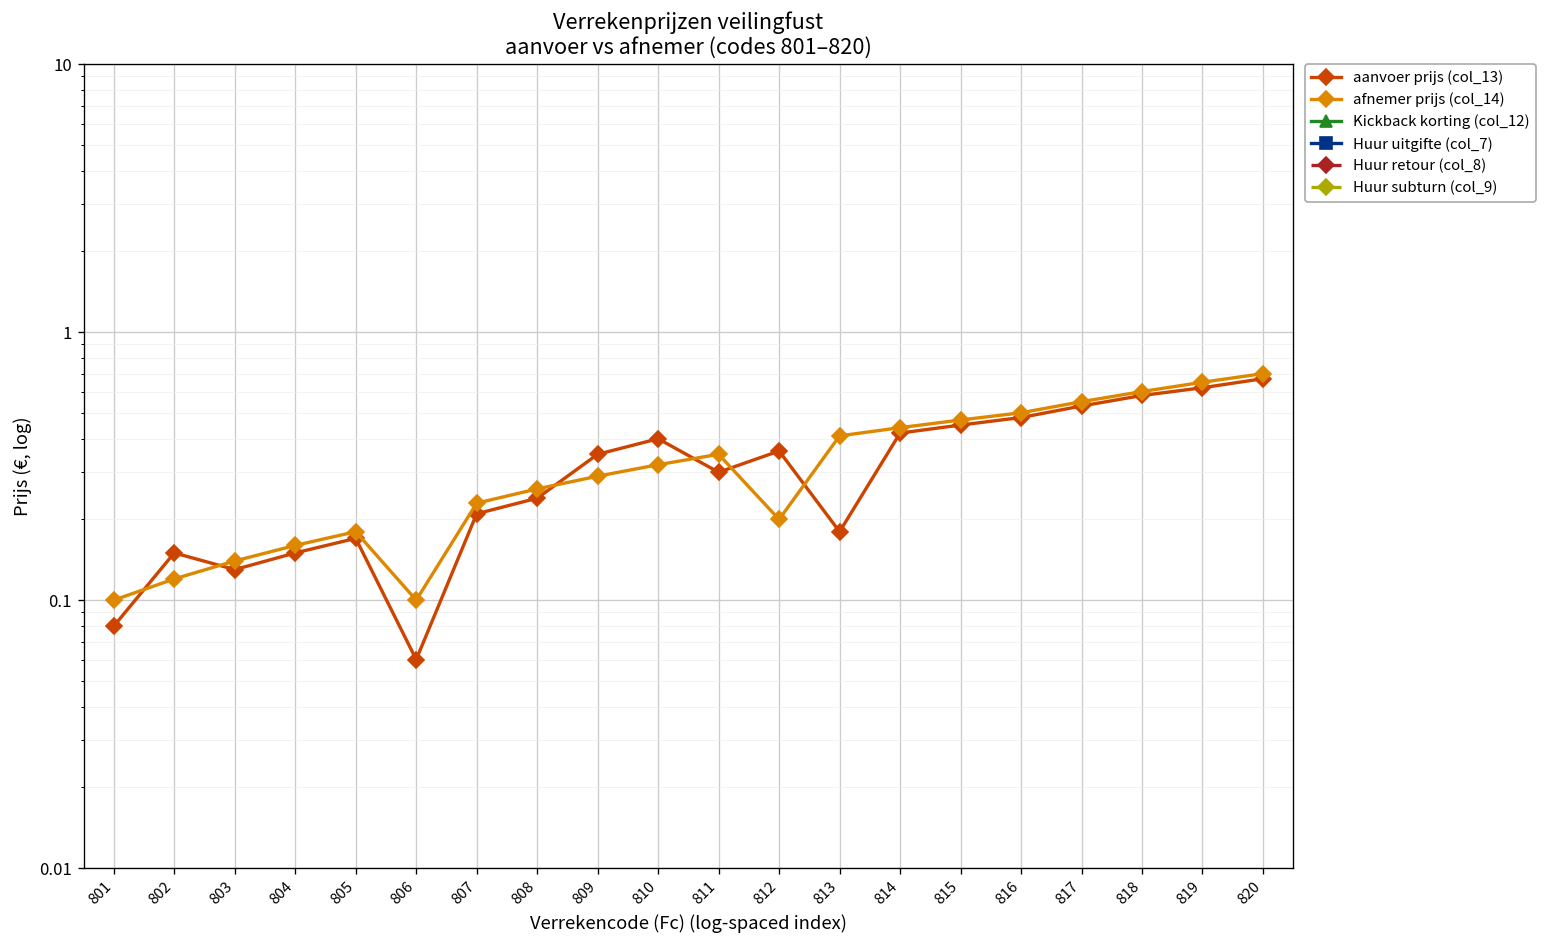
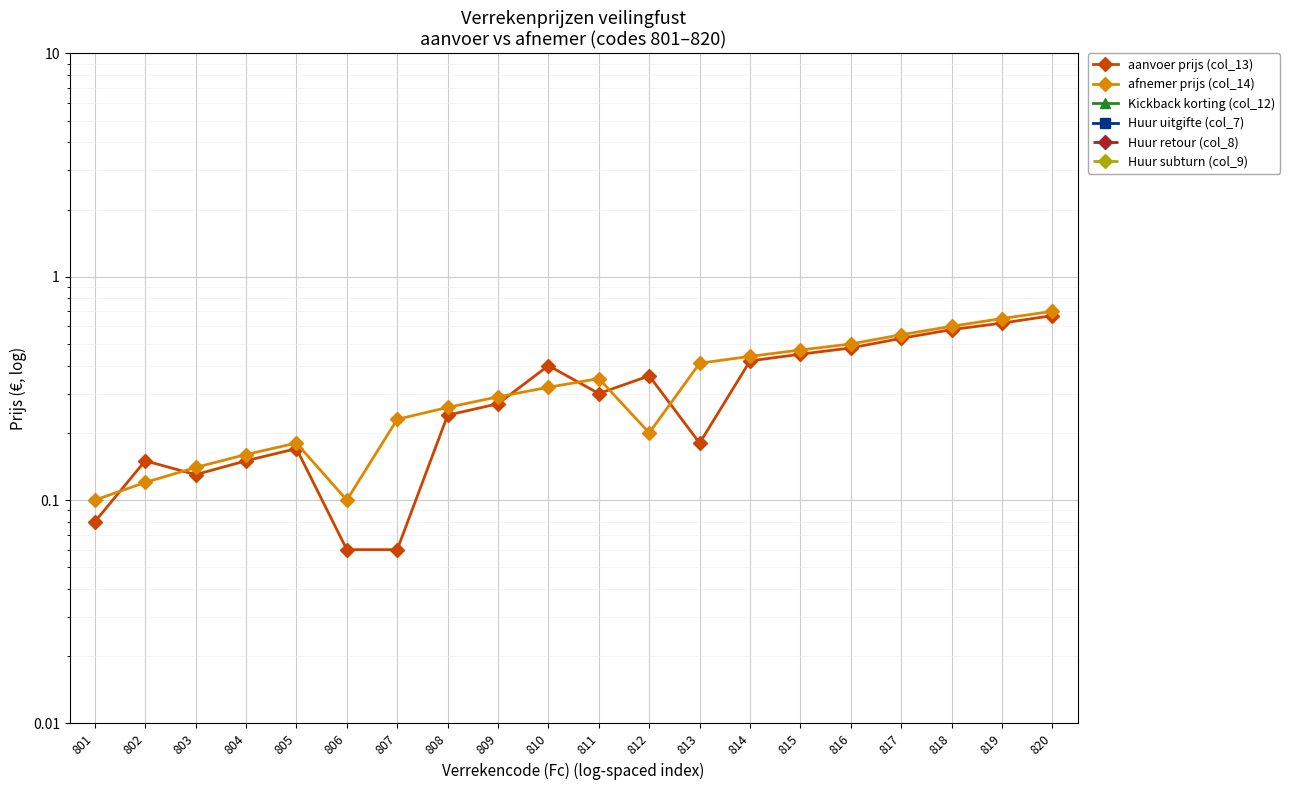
aanvoer prijs (col_13), 807: 0.21 -> 0.06
aanvoer prijs (col_13), 809: 0.35 -> 0.27
